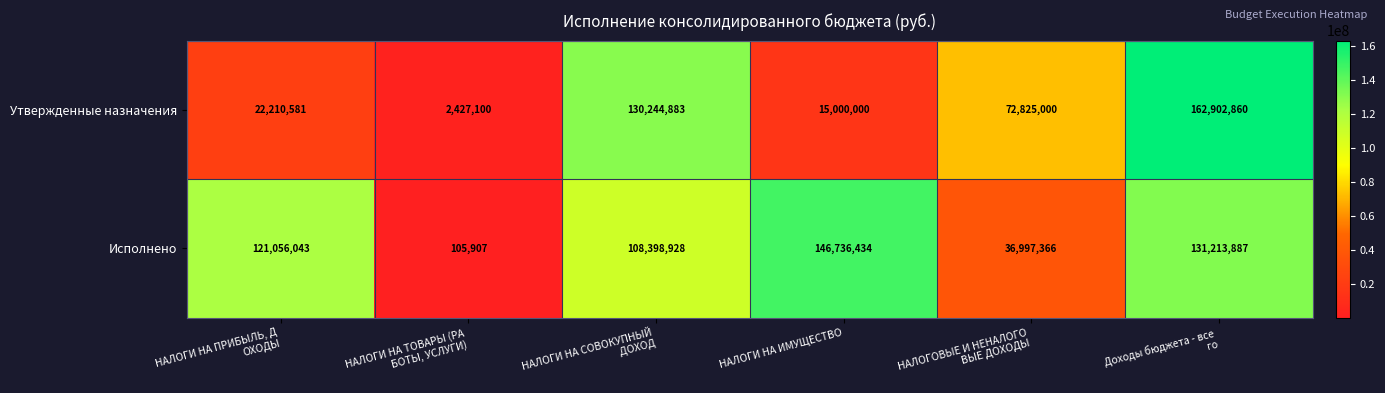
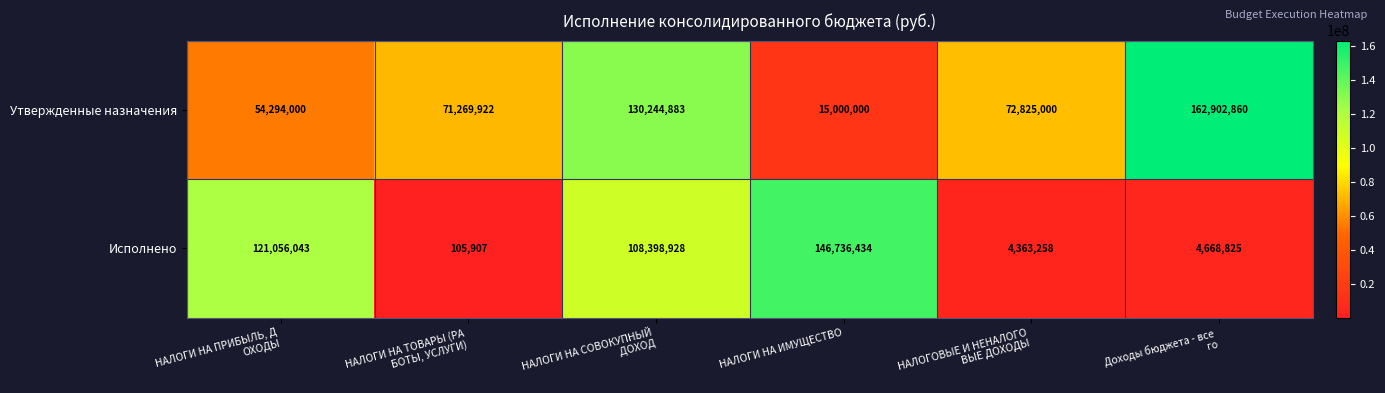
Утвержденные назначения, НАЛОГИ НА ПРИБЫЛЬ, Д ОХОДЫ: 22,210,581 -> 54,294,000
Утвержденные назначения, НАЛОГИ НА ТОВАРЫ (РА БОТЫ, УСЛУГИ): 2,427,100 -> 71,269,922
Исполнено, НАЛОГОВЫЕ И НЕНАЛОГО ВЫЕ ДОХОДЫ: 36,997,366 -> 4,363,258
Исполнено, Доходы бюджета - все го: 131,213,887 -> 4,668,825
